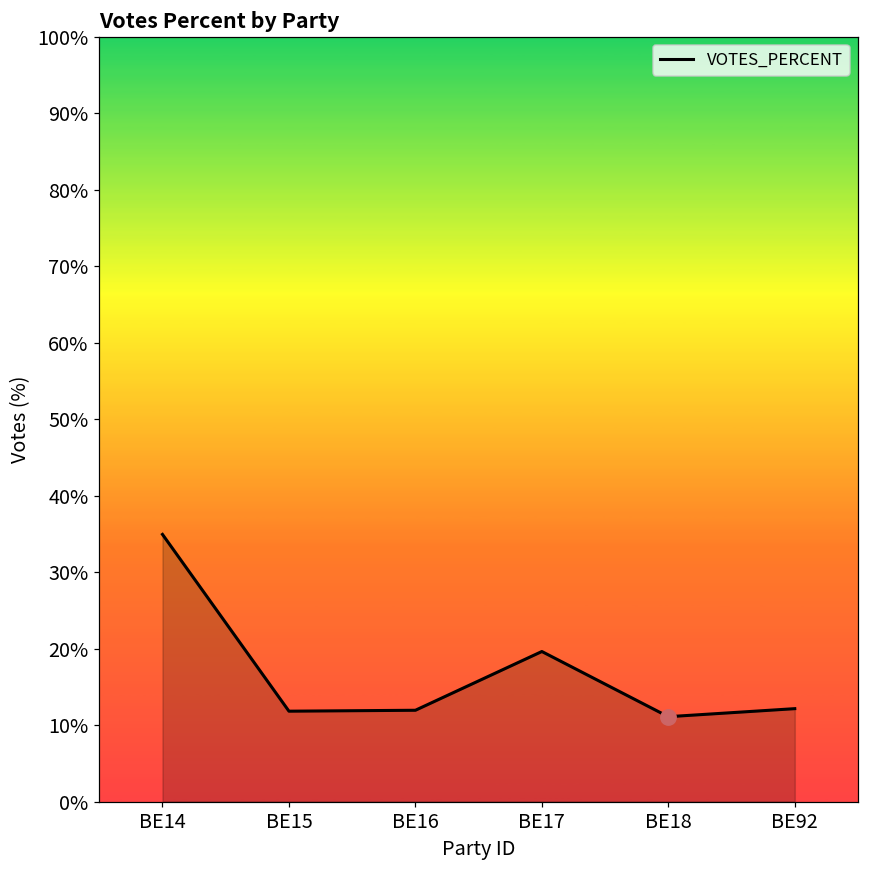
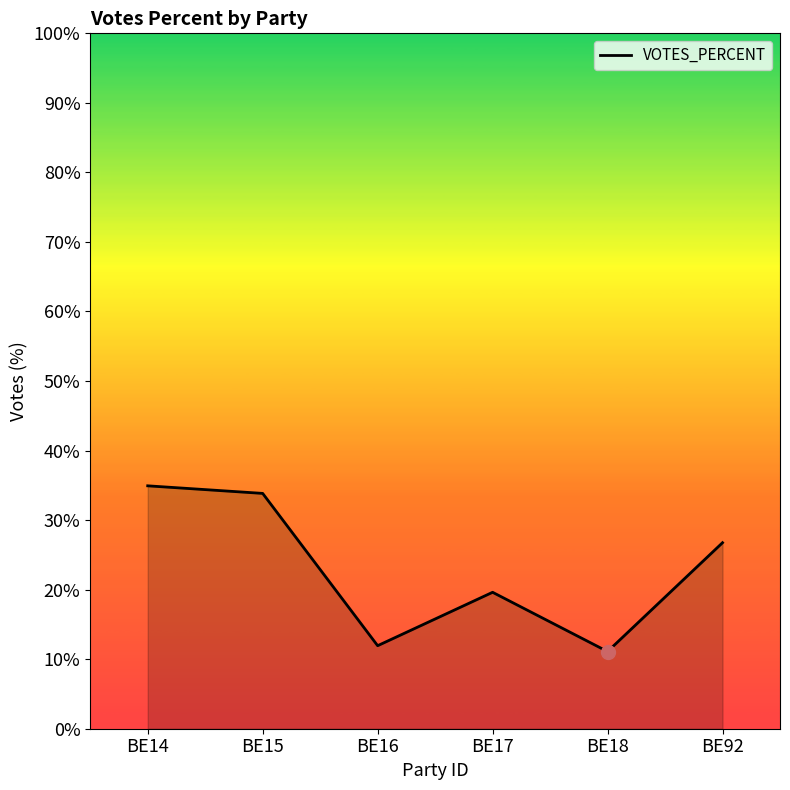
VOTES_PERCENT, BE15: 12% -> 34%
VOTES_PERCENT, BE92: 12% -> 27%
